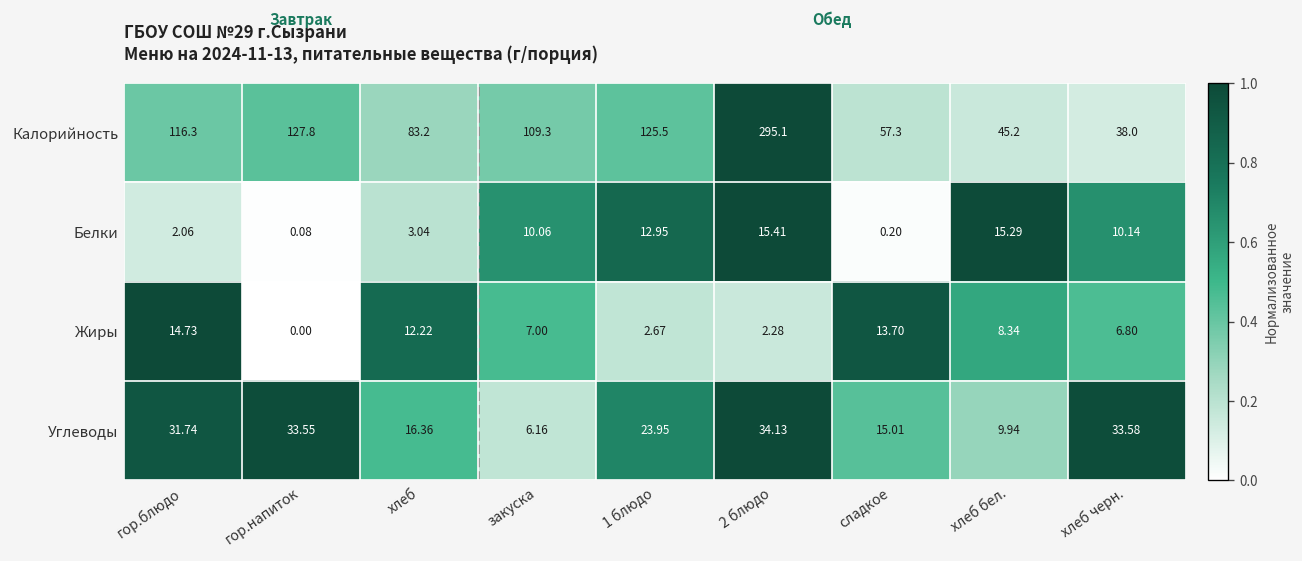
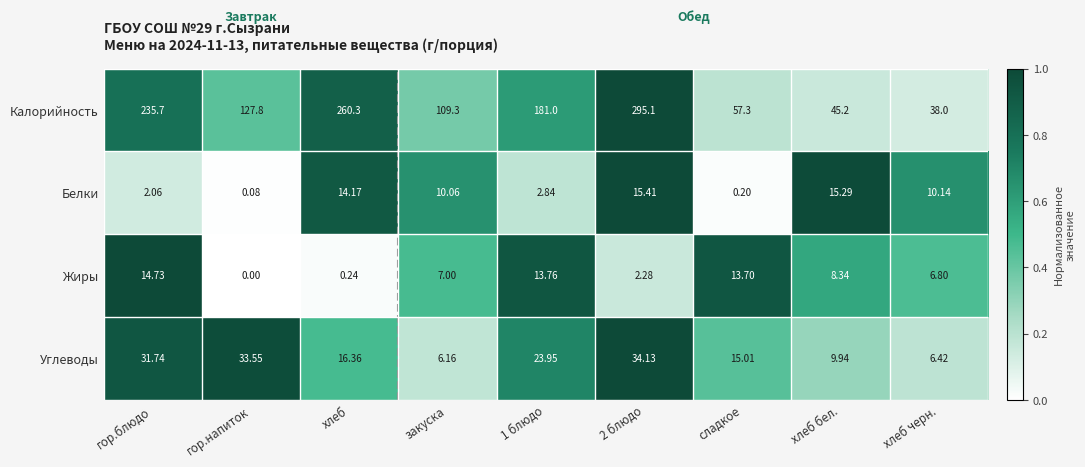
Калорийность, гор.блюдо: 116.3 -> 235.7
Калорийность, хлеб: 83.2 -> 260.3
Калорийность, 1 блюдо: 125.5 -> 181.0
Белки, хлеб: 3.04 -> 14.17
Белки, 1 блюдо: 12.95 -> 2.84
Жиры, хлеб: 12.22 -> 0.24
Жиры, 1 блюдо: 2.67 -> 13.76
Углеводы, хлеб черн.: 33.58 -> 6.42
